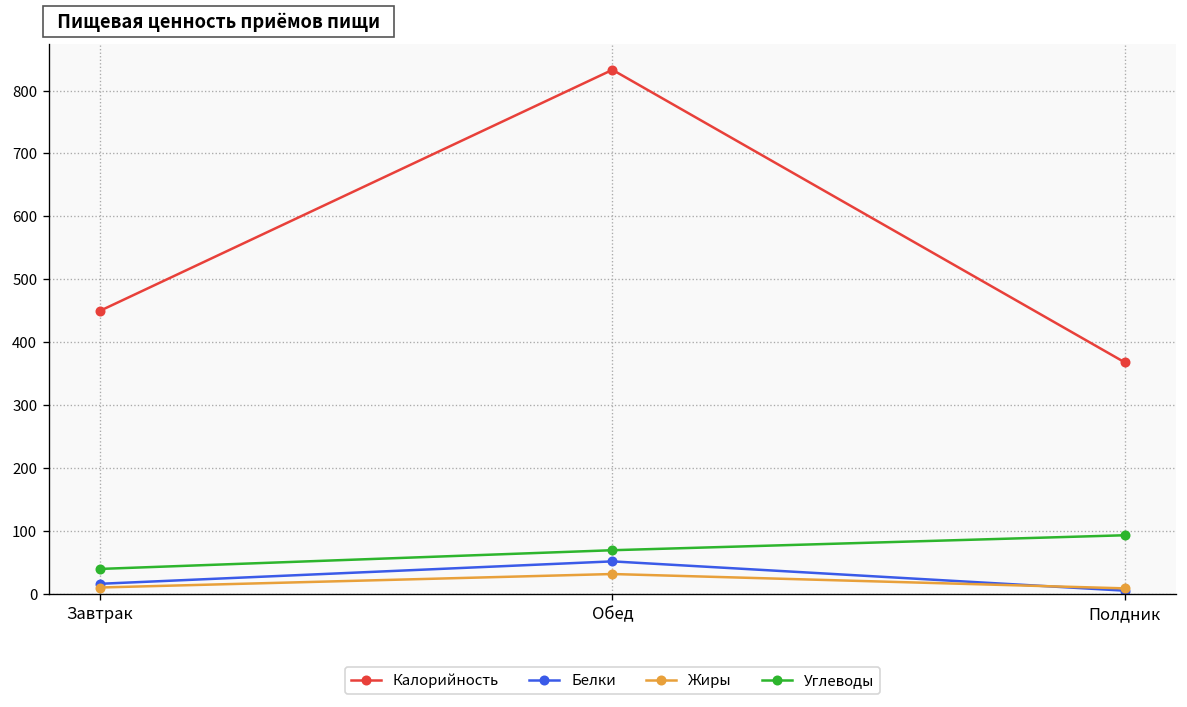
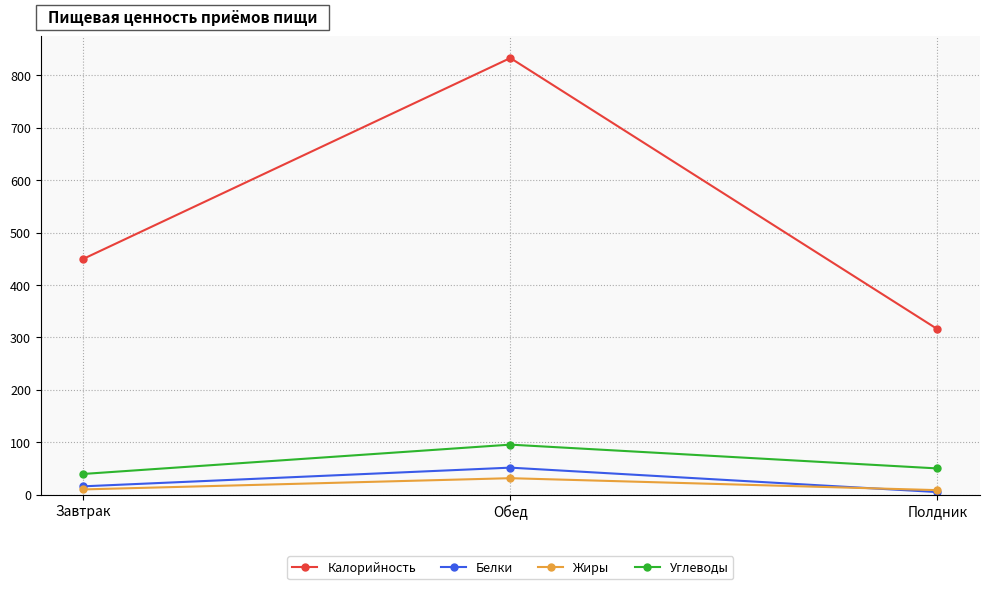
Углеводы, Обед: 70 -> 100
Калорийность, Полдник: 370 -> 320
Углеводы, Полдник: 90 -> 50
